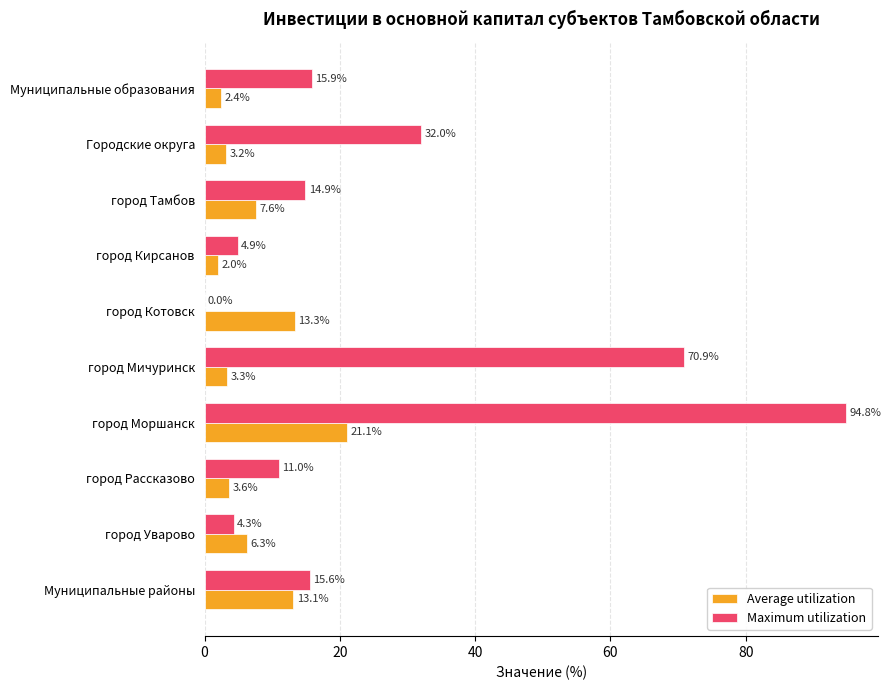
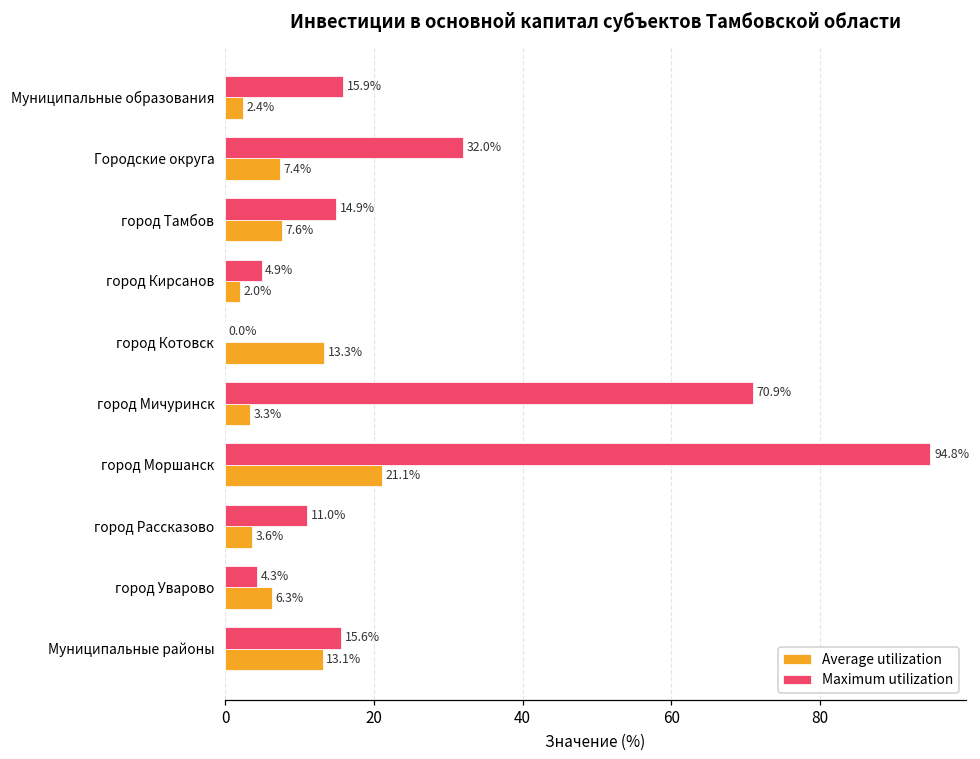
Average utilization, Городские округа: 3.2% -> 7.4%
